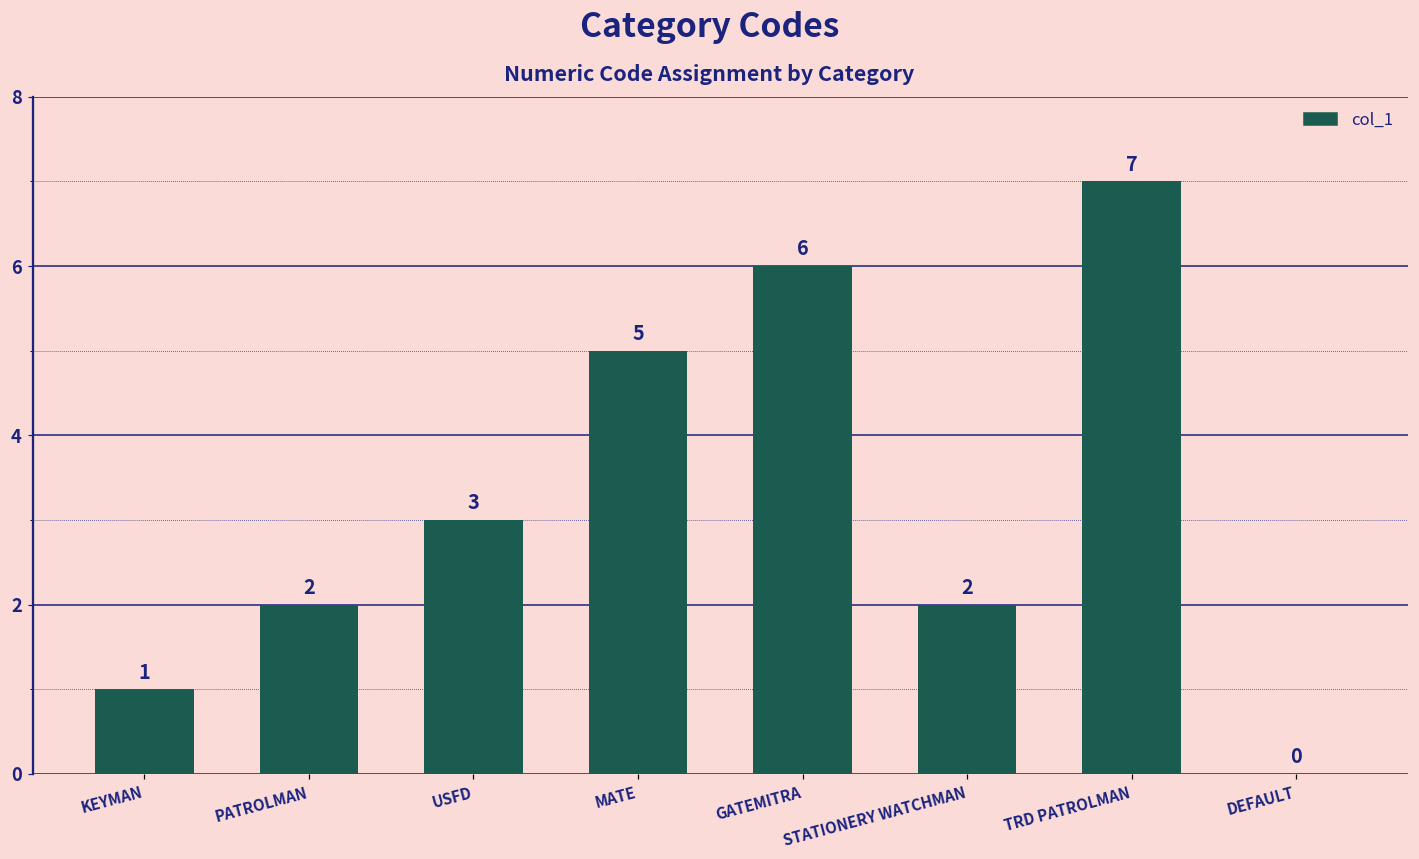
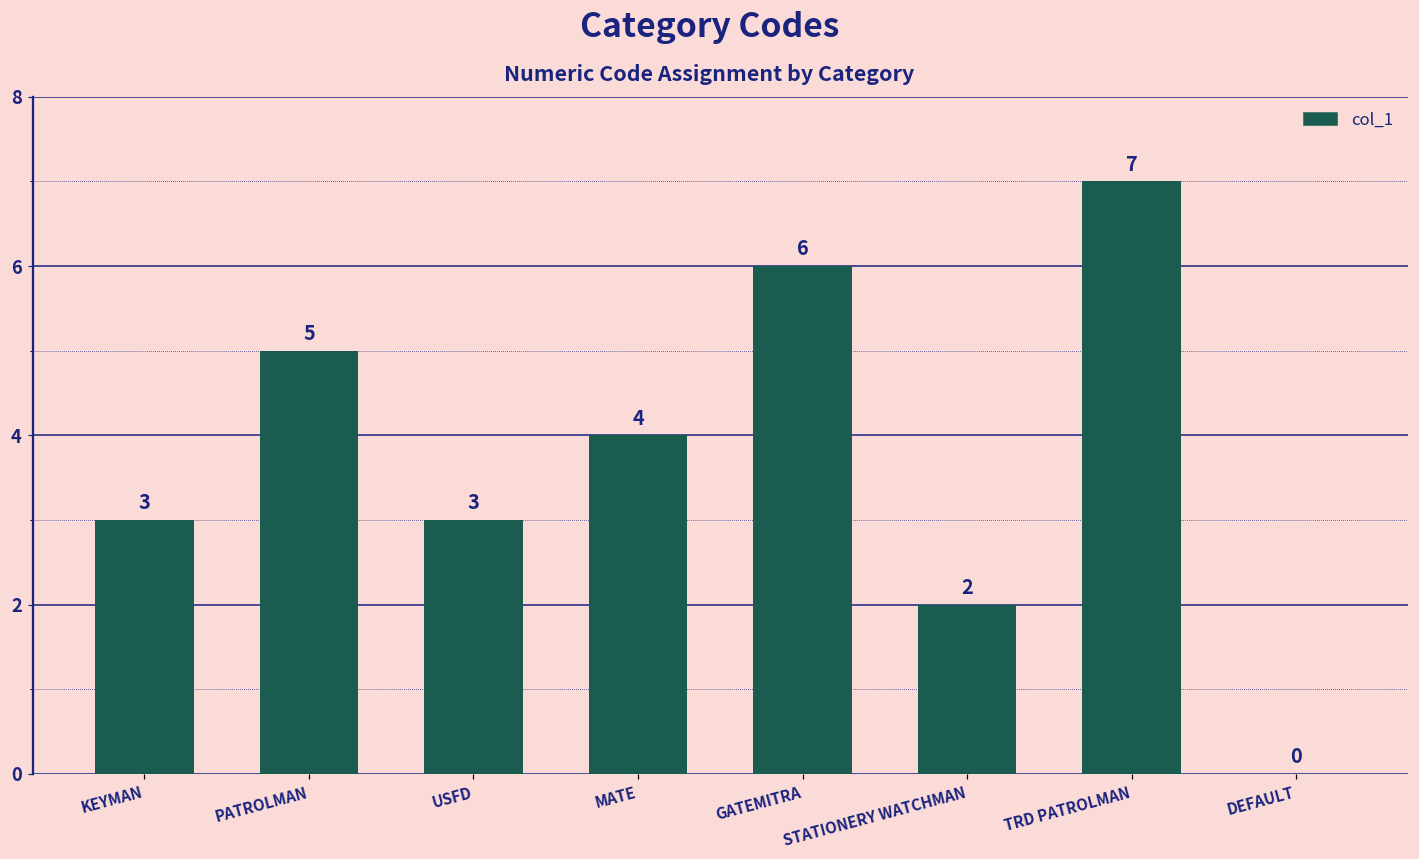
KEYMAN: 1 -> 3
PATROLMAN: 2 -> 5
MATE: 5 -> 4
